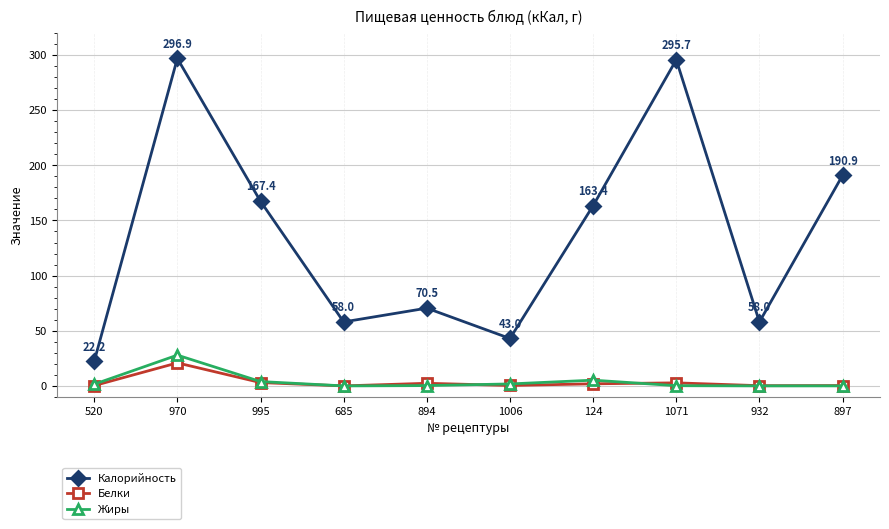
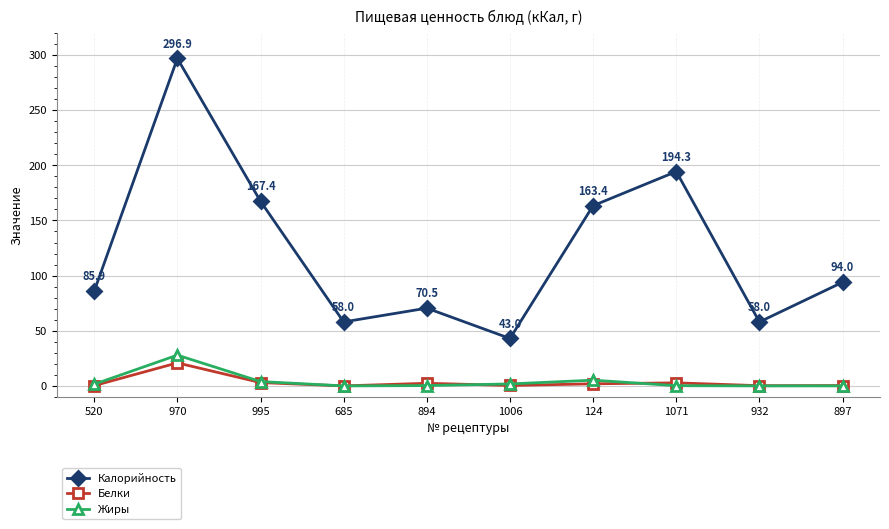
Калорийность, 520: 22.2 -> 85.9
Калорийность, 1071: 295.7 -> 194.3
Калорийность, 897: 190.9 -> 94.0
